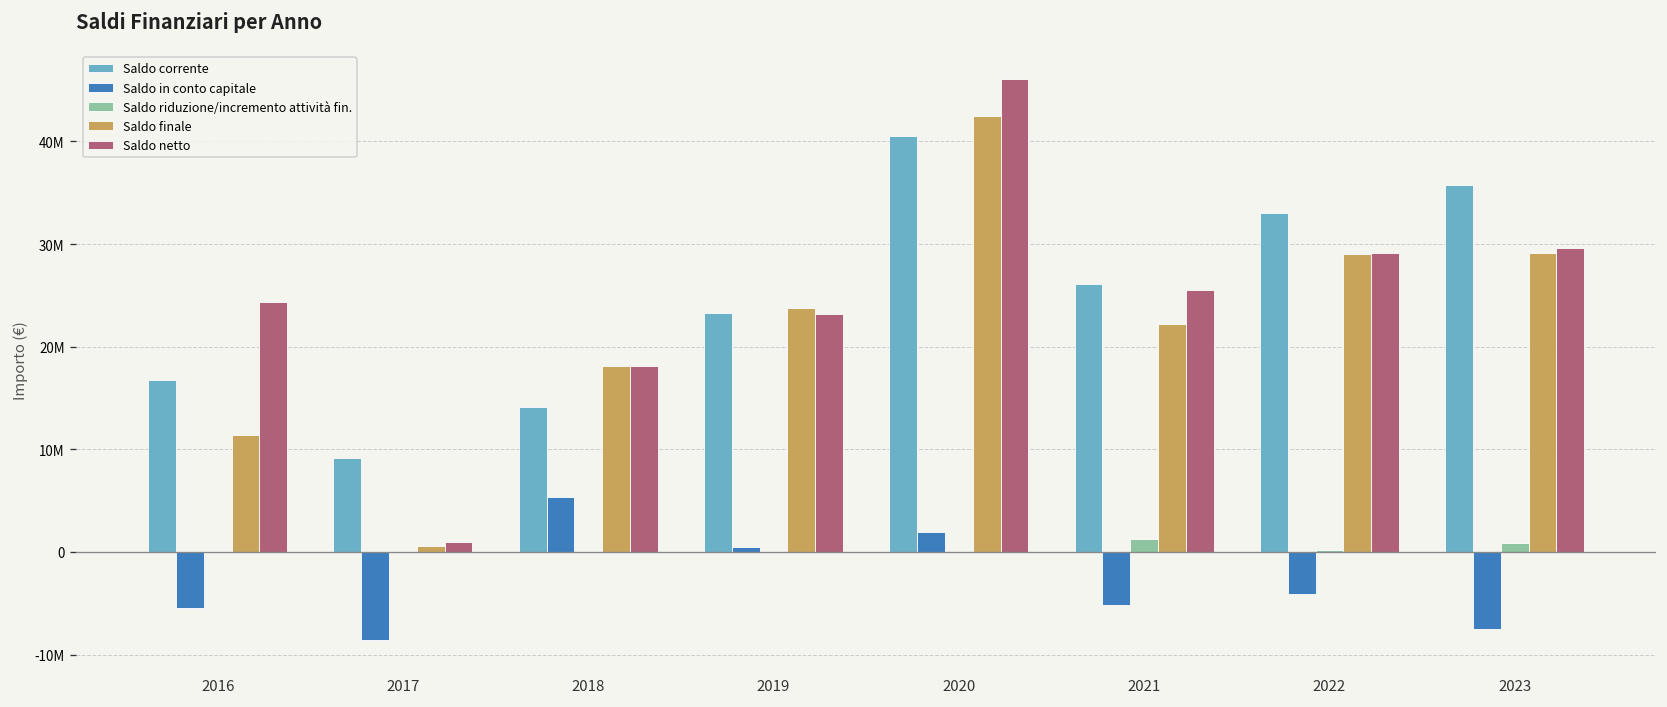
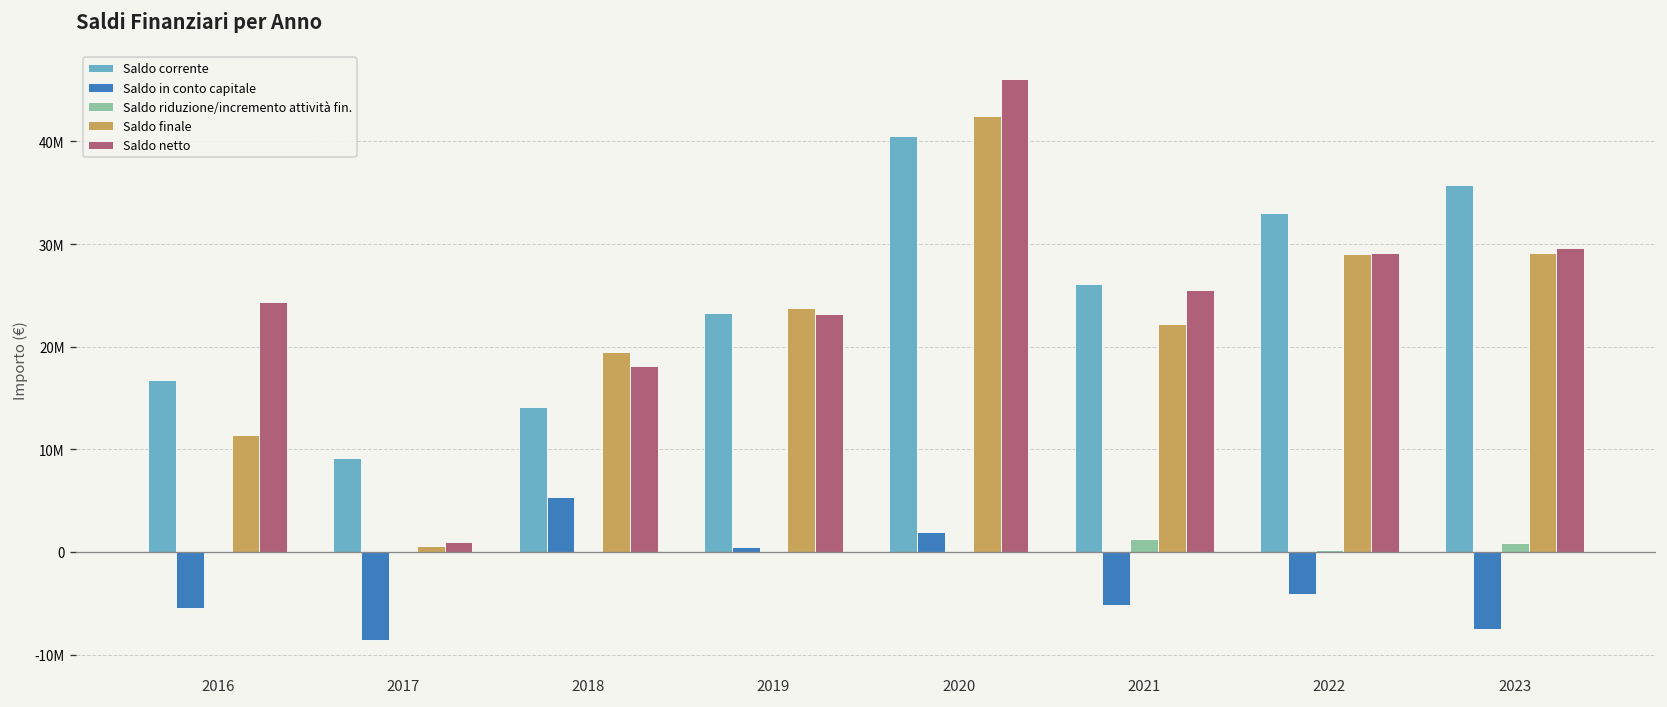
Saldo finale, 2018: 18000000 -> 19000000
